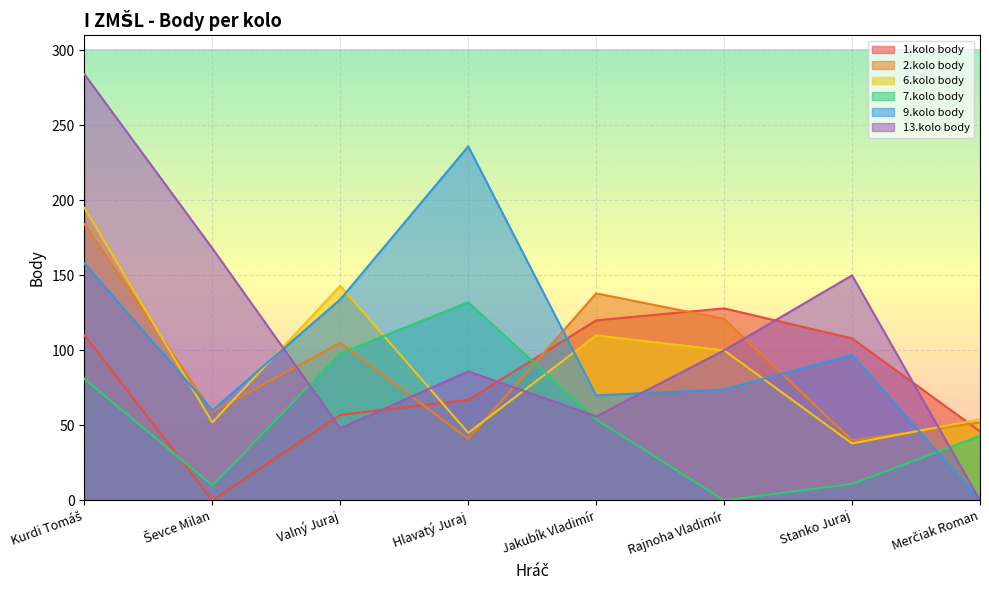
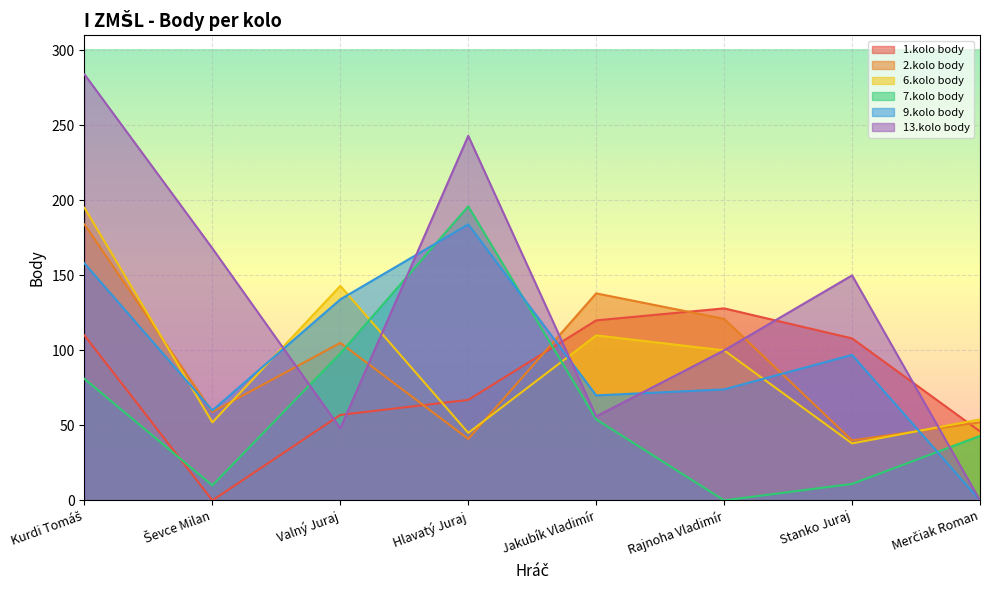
7.kolo body, Hlavatý Juraj: 132 -> 196
9.kolo body, Hlavatý Juraj: 236 -> 184
13.kolo body, Hlavatý Juraj: 86 -> 243
